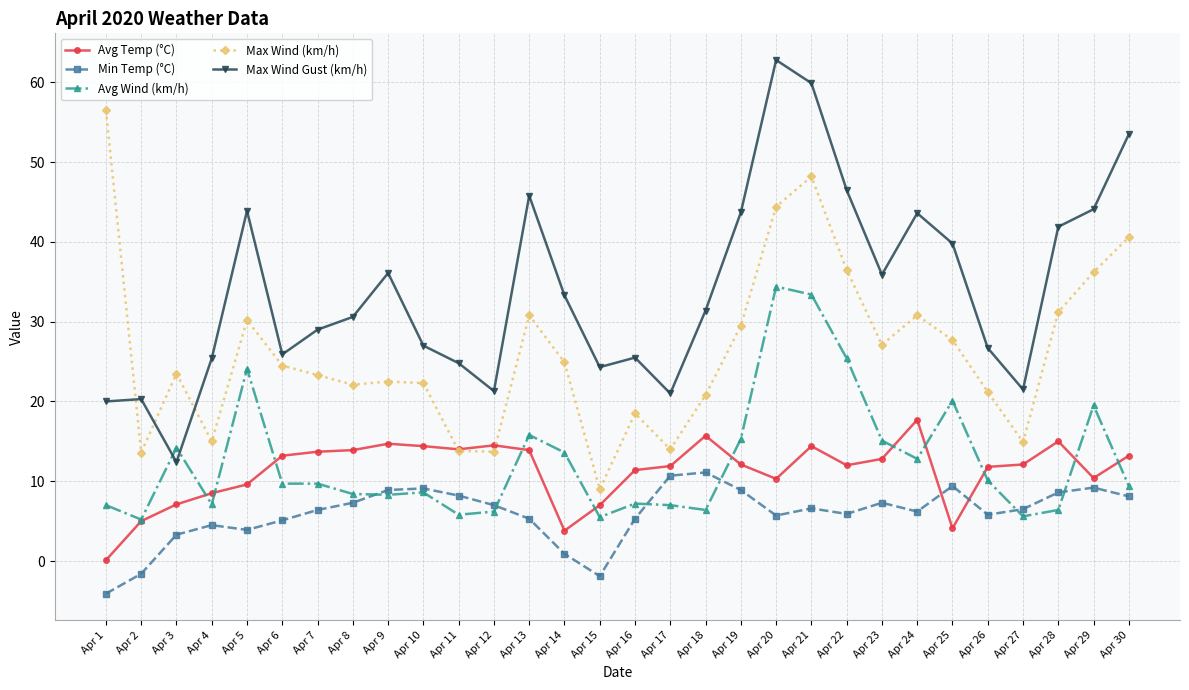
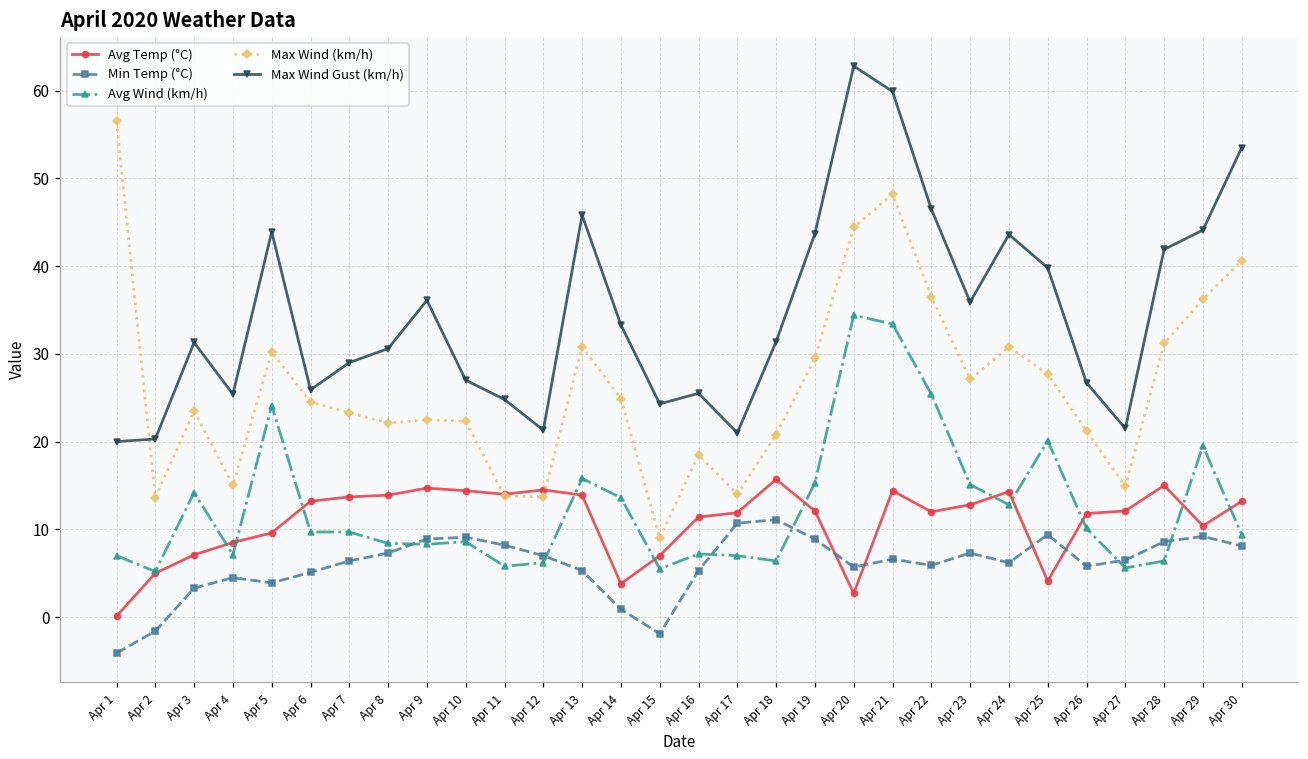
Max Wind Gust (km/h), Apr 3: 12 -> 31
Avg Temp (°C), Apr 20: 10 -> 3
Avg Temp (°C), Apr 24: 18 -> 14
